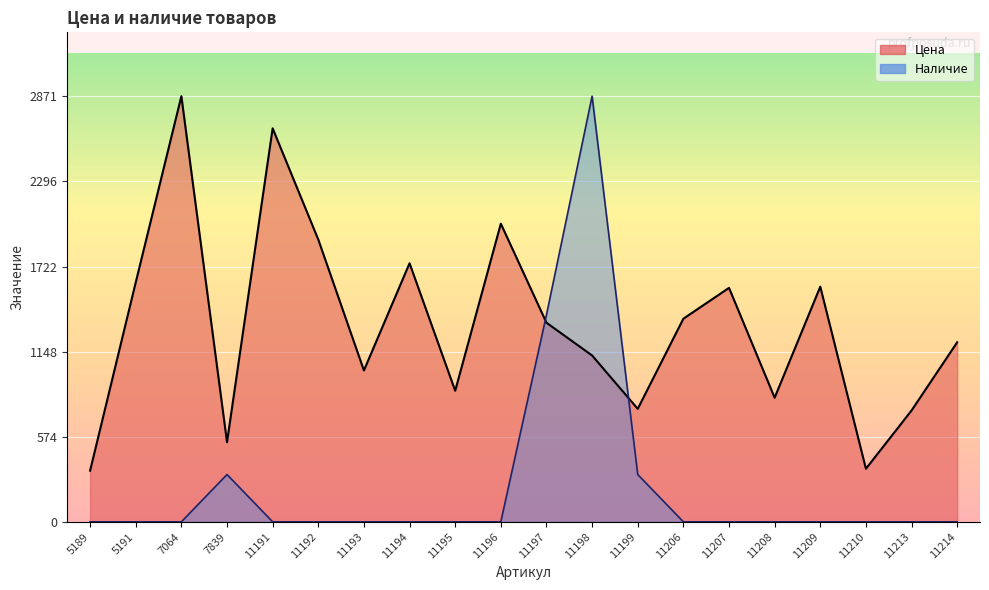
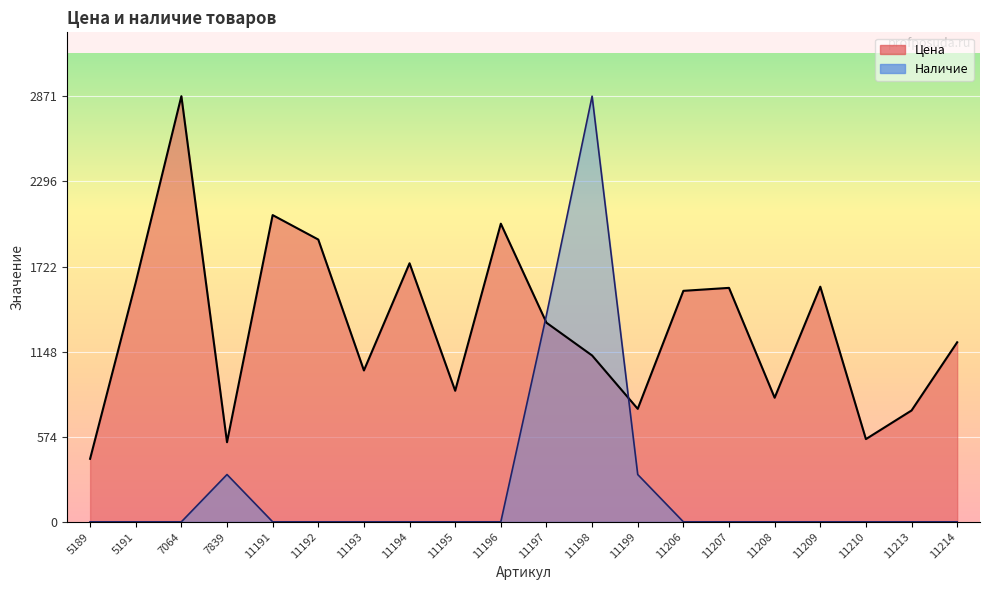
Цена, 5189: 350 -> 430
Цена, 11191: 2650 -> 2070
Цена, 11206: 1370 -> 1560
Цена, 11210: 360 -> 560
